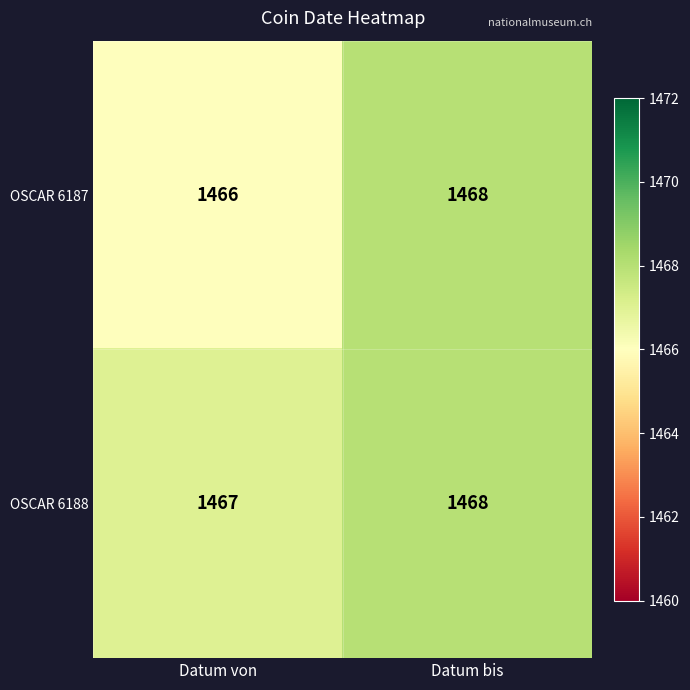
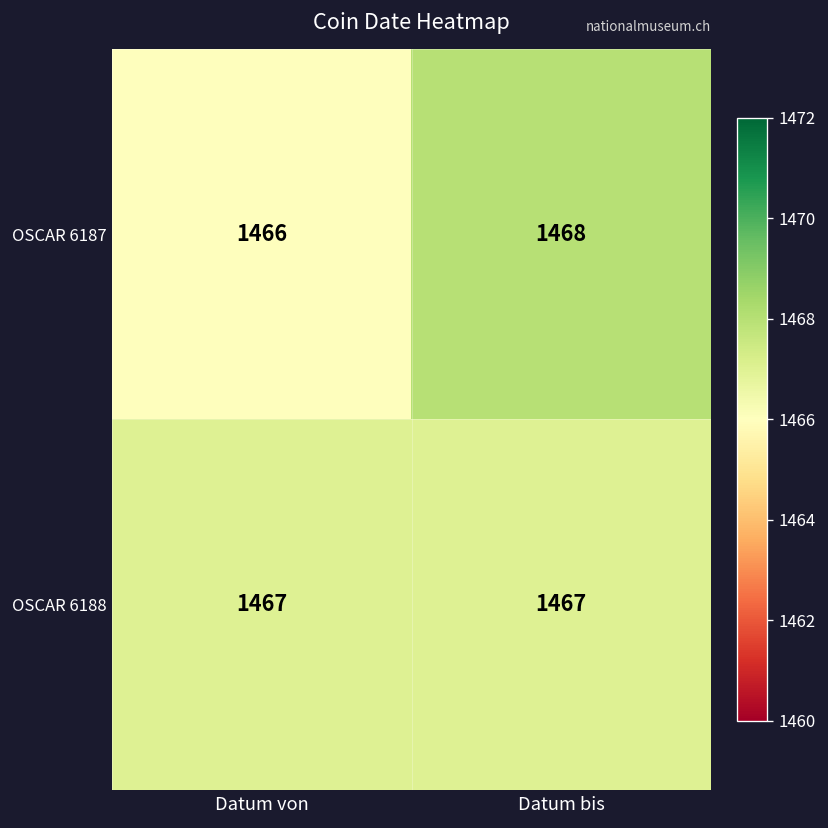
OSCAR 6188, Datum bis: 1468 -> 1467
